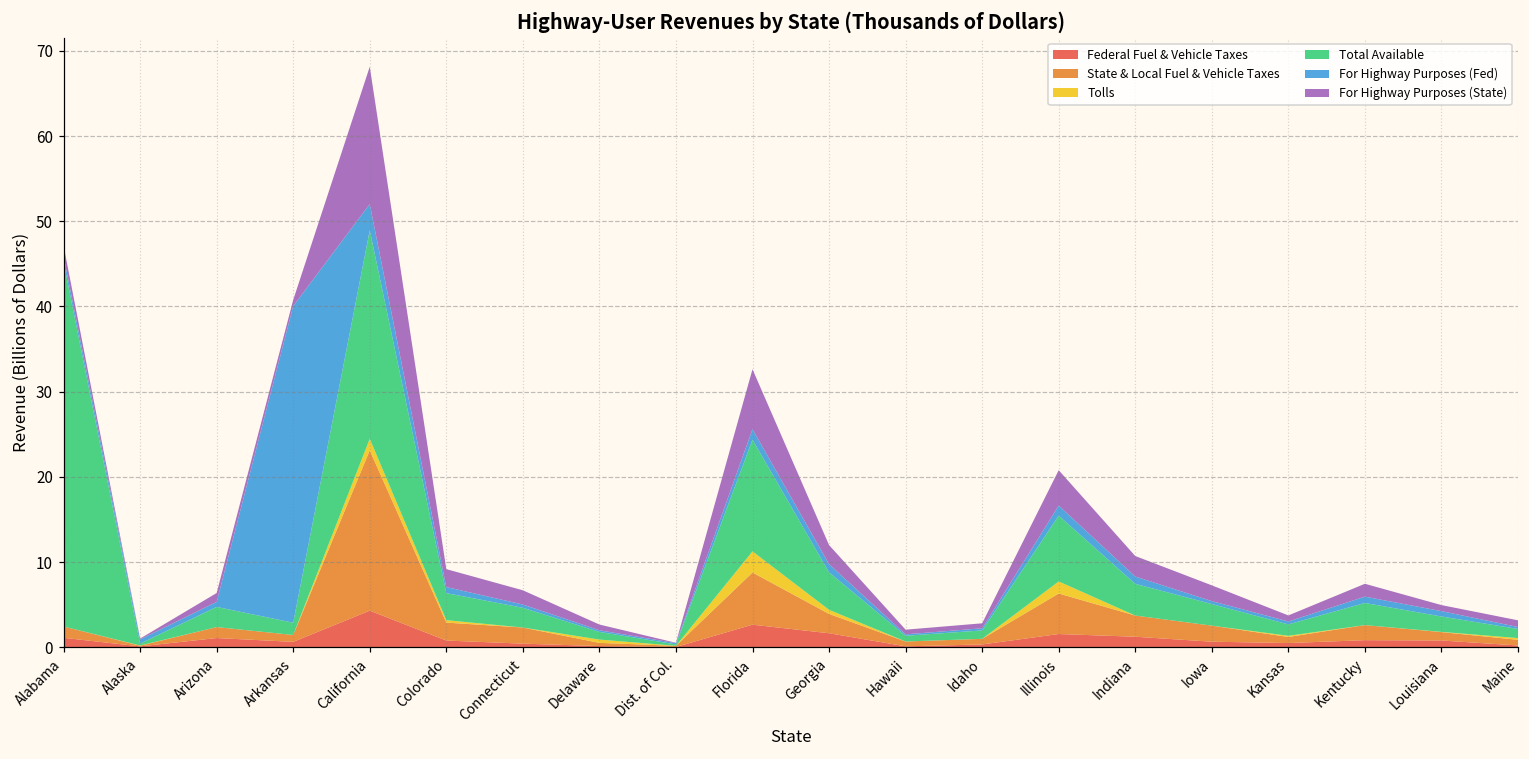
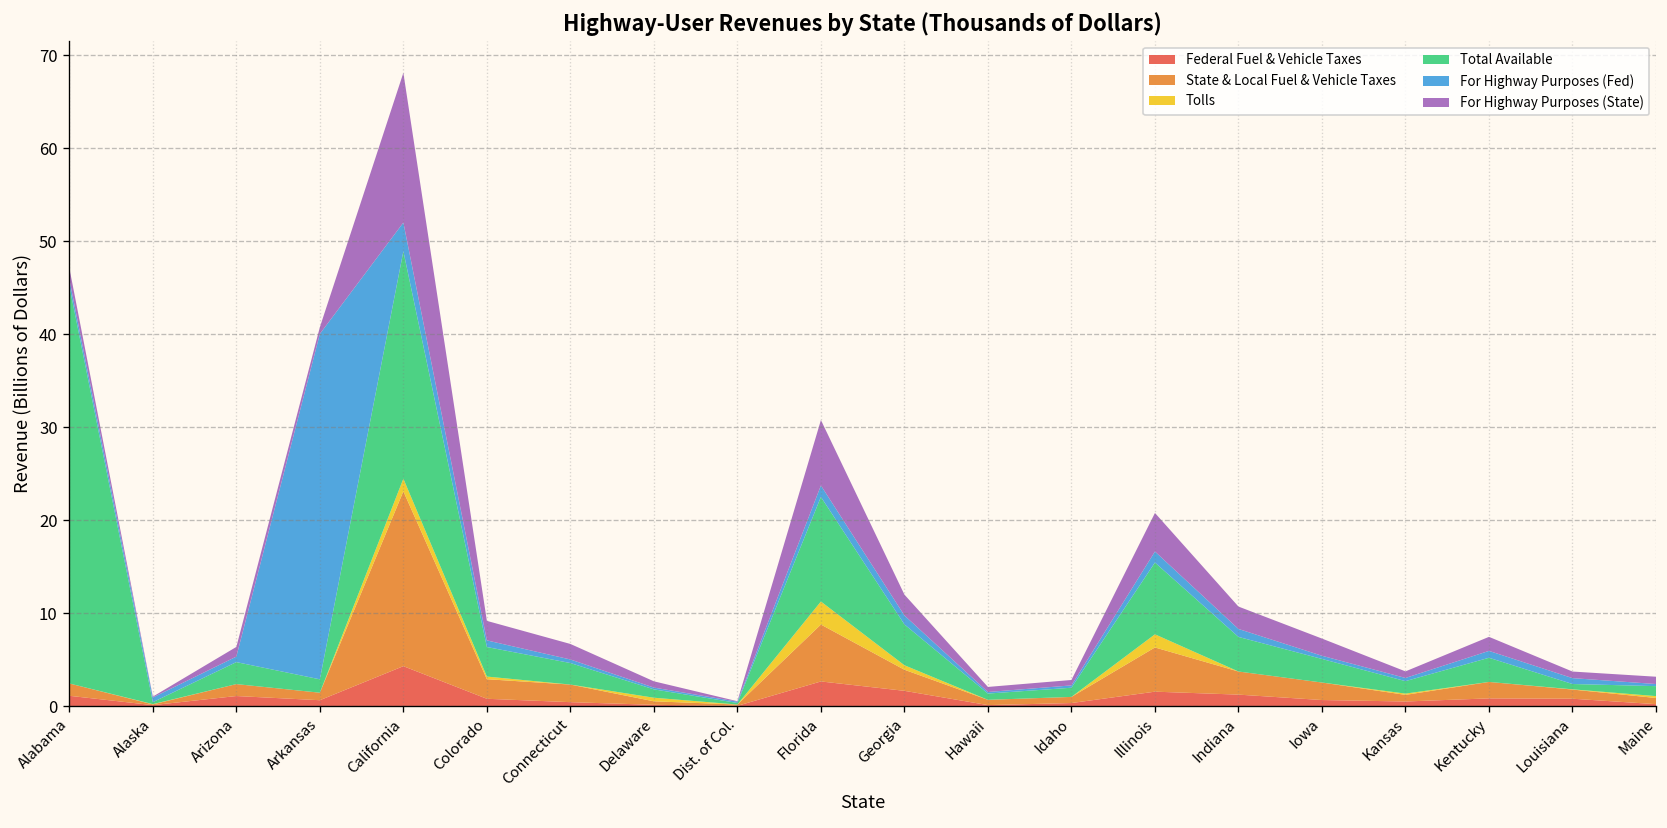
Total Available, Florida: 13 -> 11
Total Available, Louisiana: 2 -> 1
